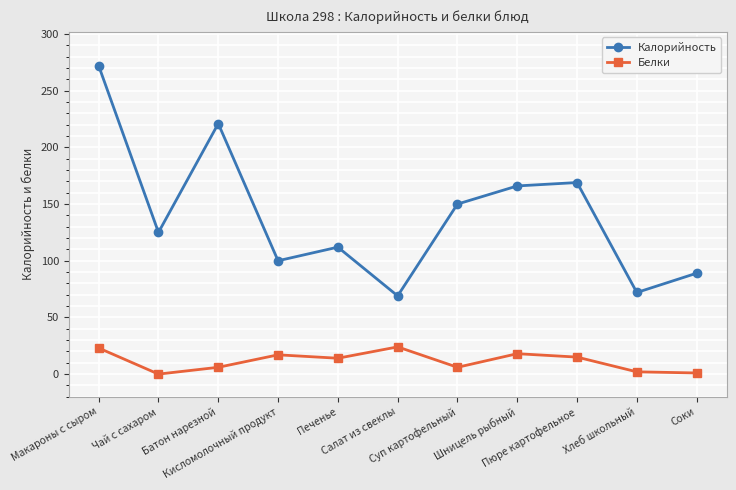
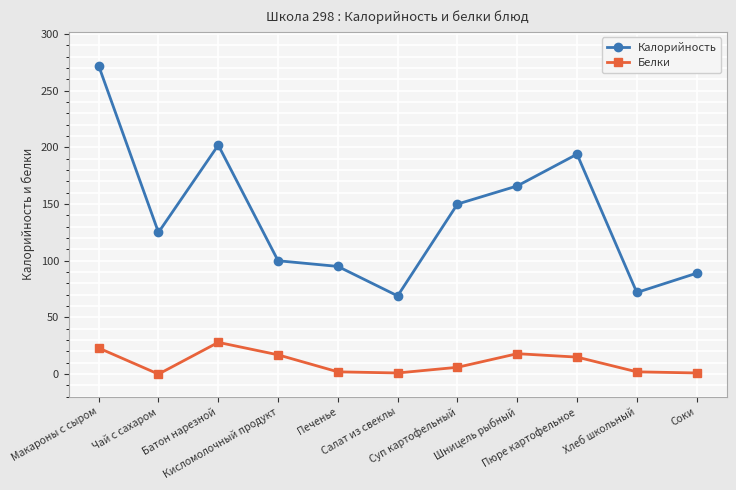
Калорийность, Батон нарезной: 221 -> 202
Белки, Батон нарезной: 6 -> 28
Калорийность, Печенье: 112 -> 95
Белки, Печенье: 14 -> 2
Белки, Салат из свеклы: 24 -> 1
Калорийность, Пюре картофельное: 169 -> 194
